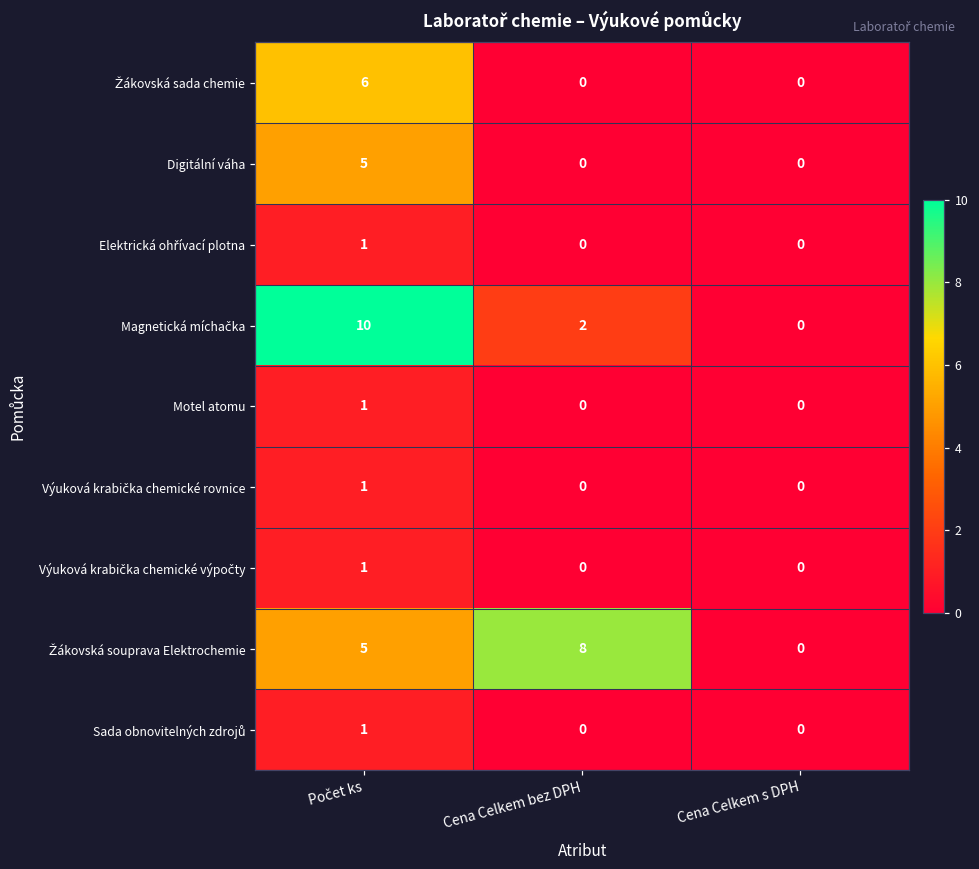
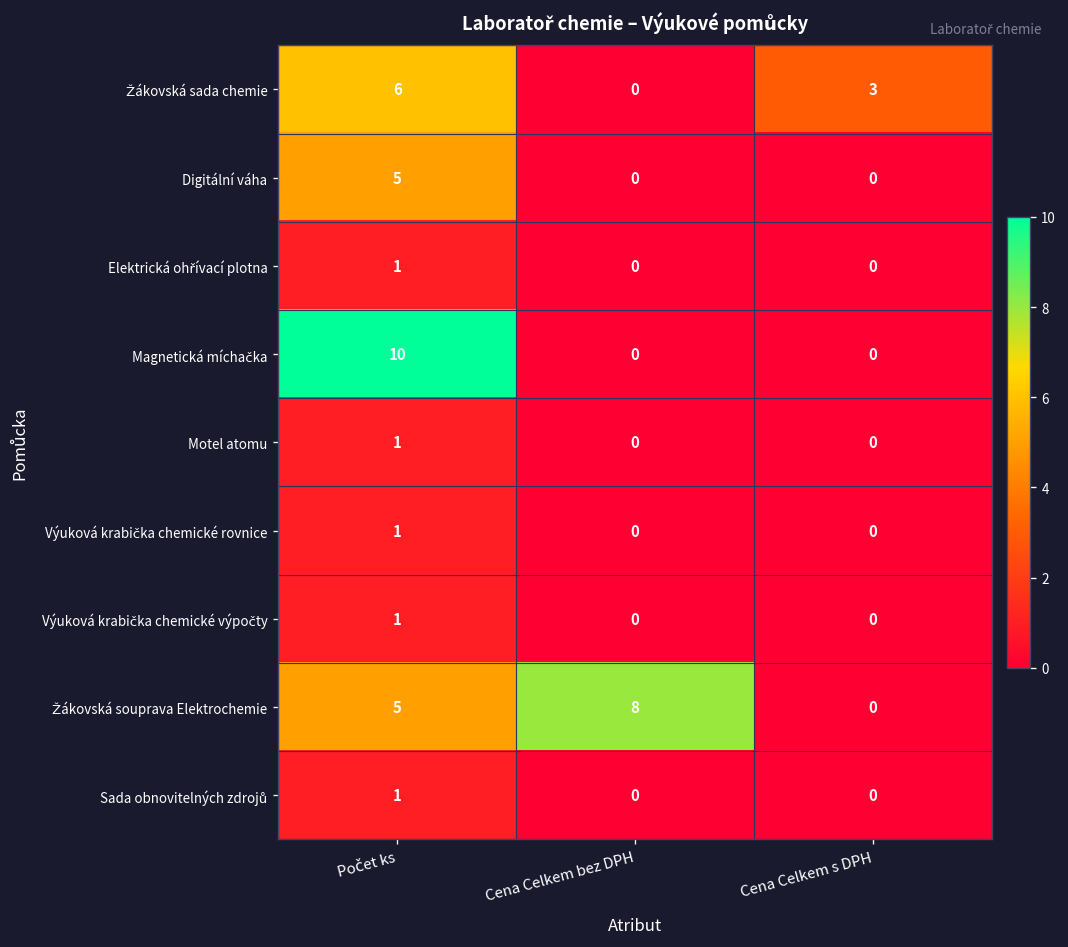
Žákovská sada chemie, Cena Celkem s DPH: 0 -> 3
Magnetická míchačka, Cena Celkem bez DPH: 2 -> 0
